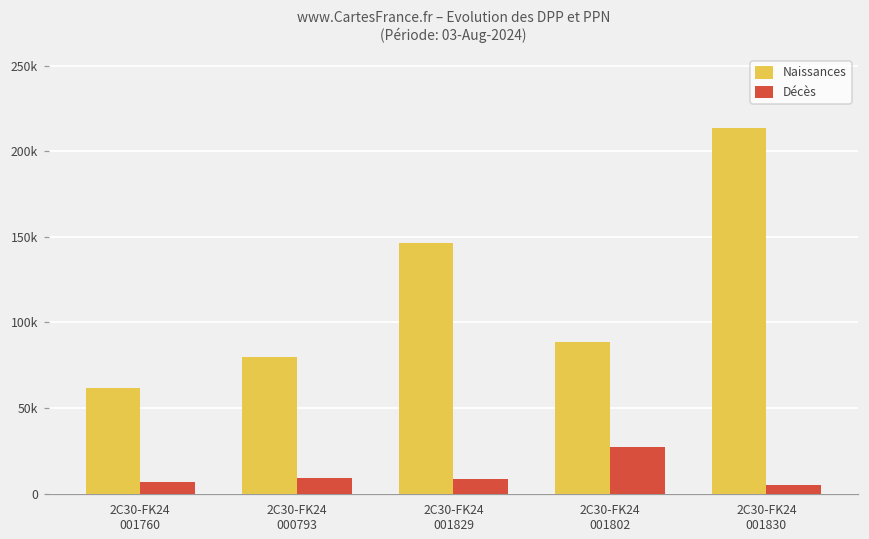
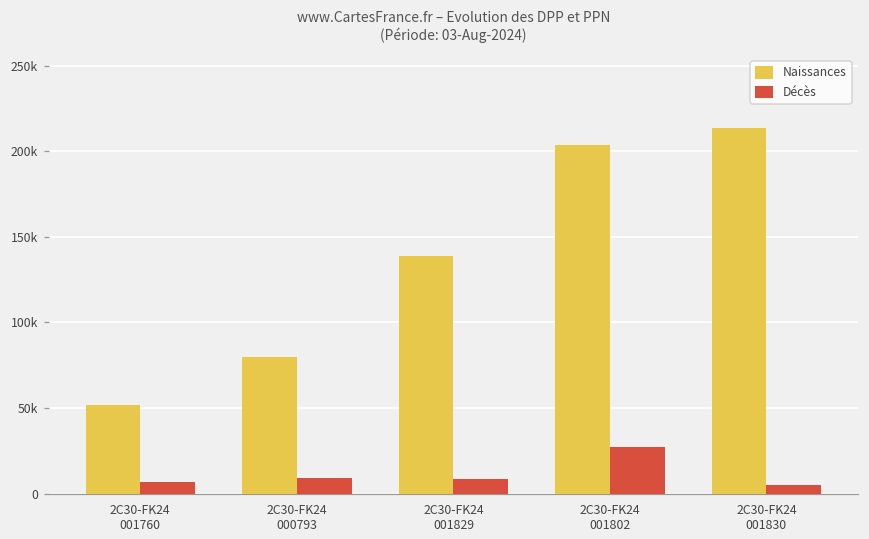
Naissances, 2C30-FK24 001760: 62000 -> 52000
Naissances, 2C30-FK24 001829: 146000 -> 139000
Naissances, 2C30-FK24 001802: 88000 -> 204000
